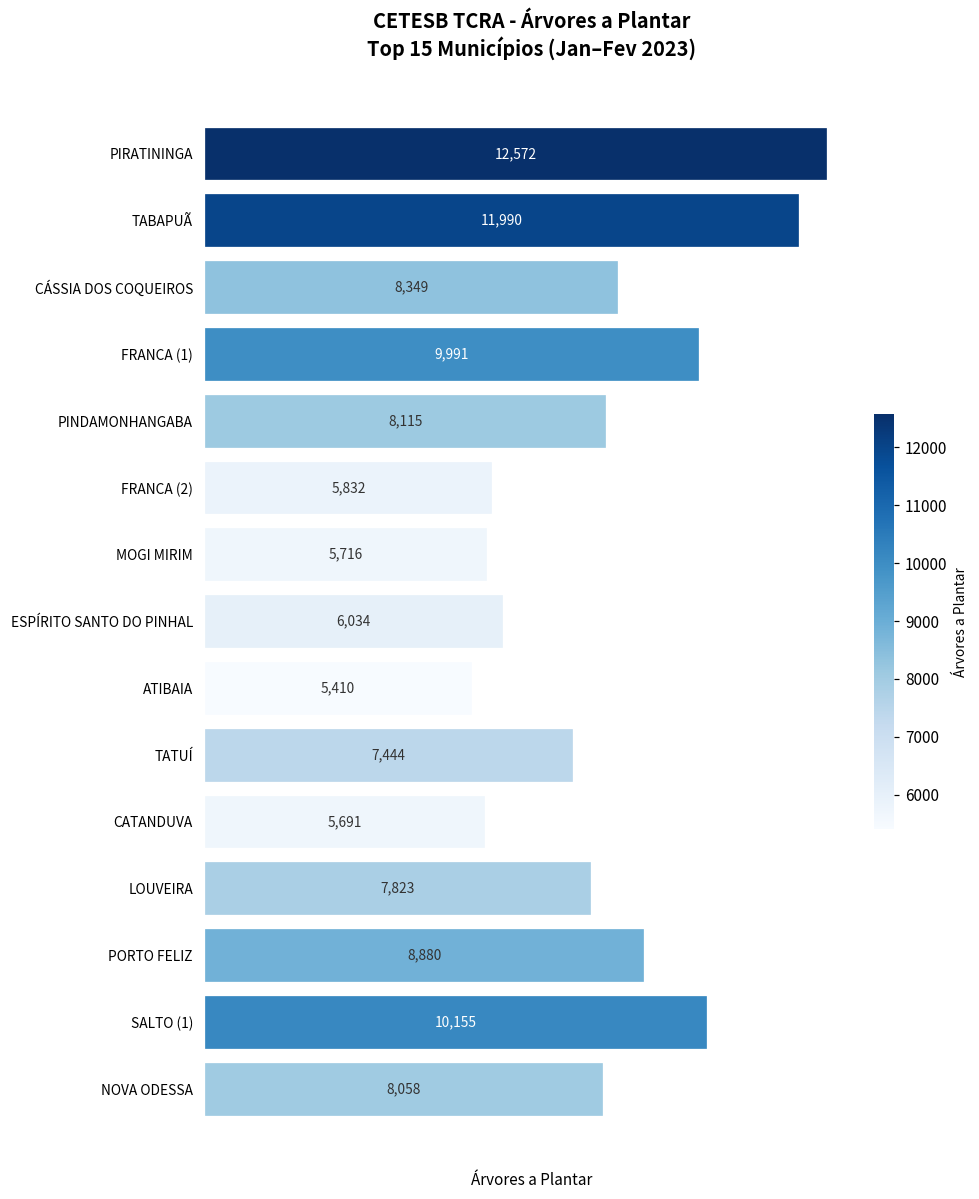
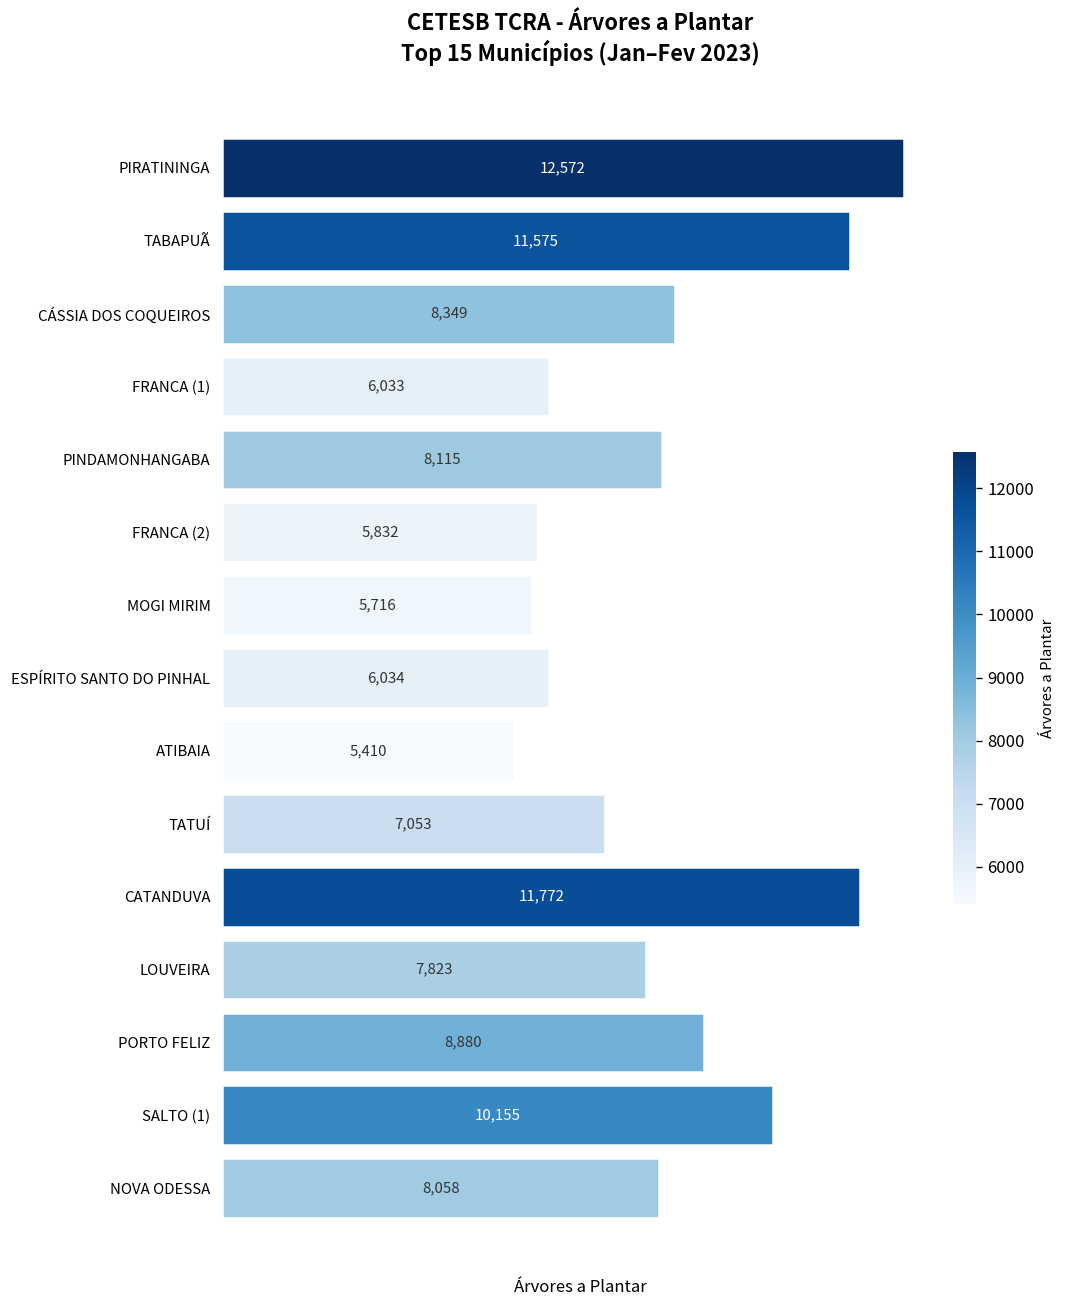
TABAPUÃ: 11,990 -> 11,575
FRANCA (1): 9,991 -> 6,033
TATUÍ: 7,444 -> 7,053
CATANDUVA: 5,691 -> 11,772
